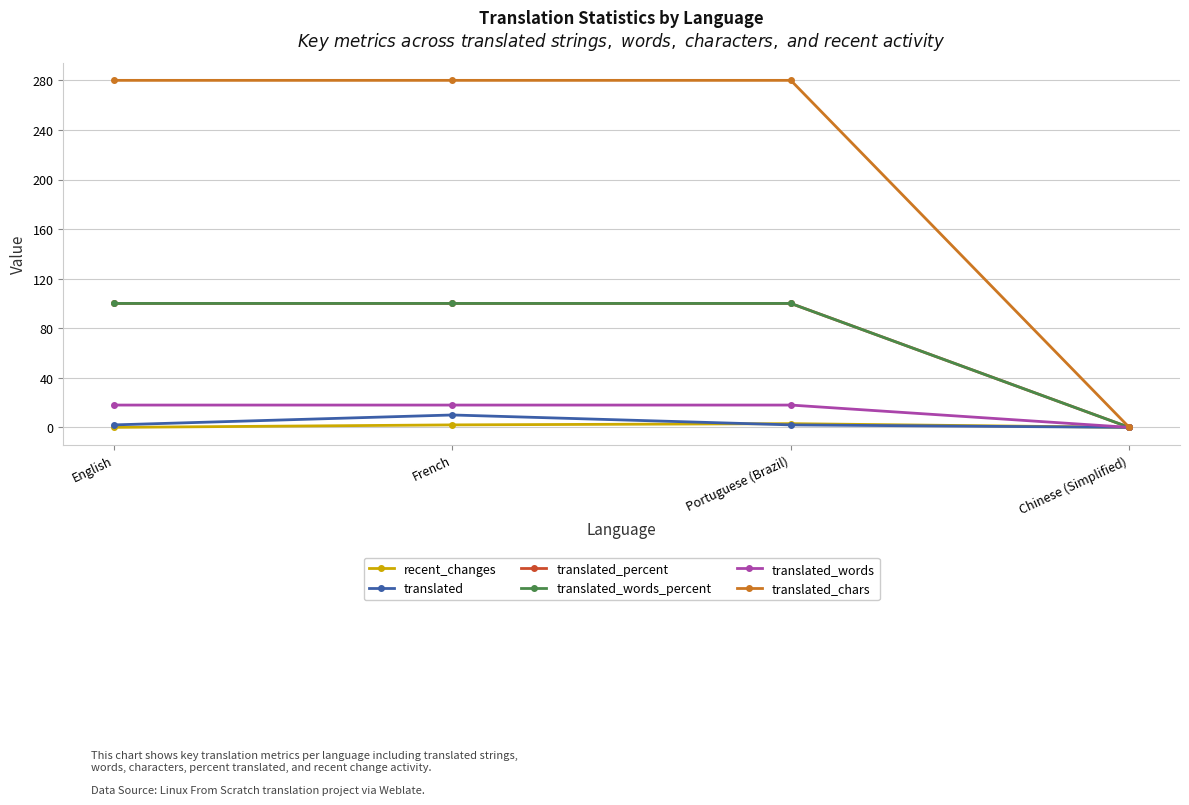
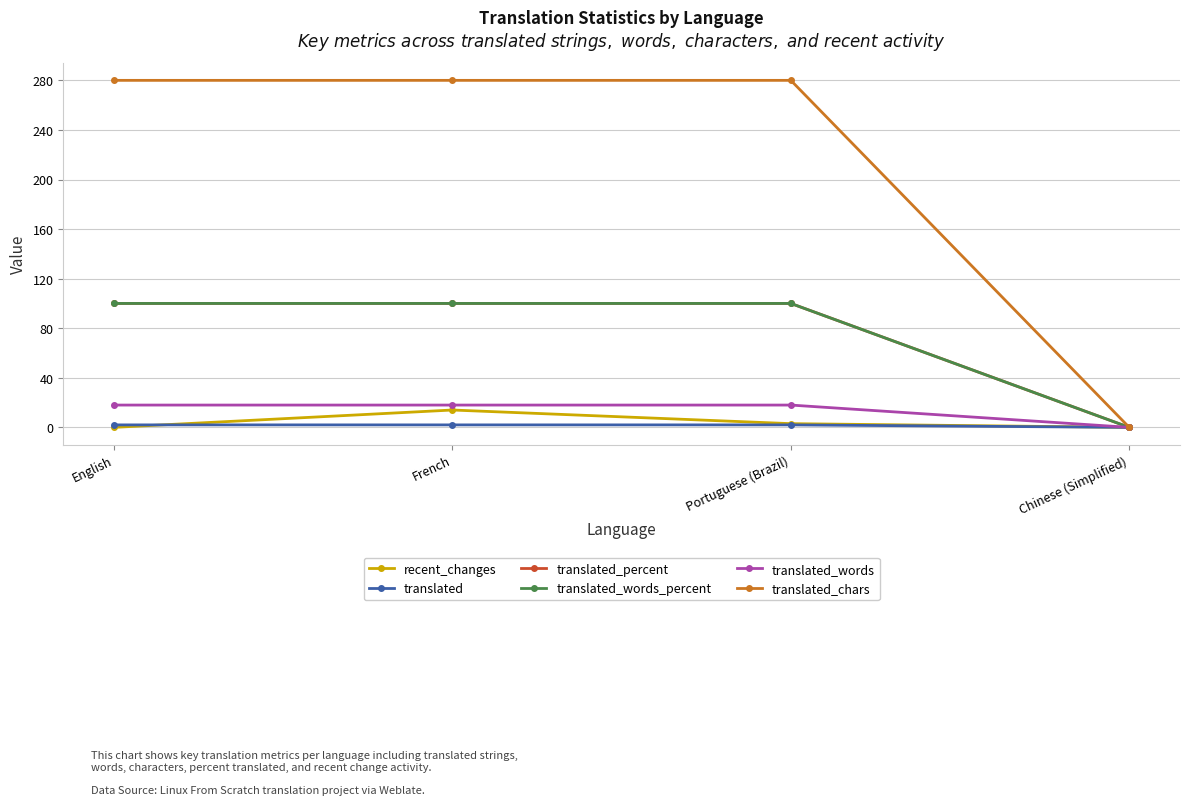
recent_changes, French: 2 -> 14
translated, French: 10 -> 2
